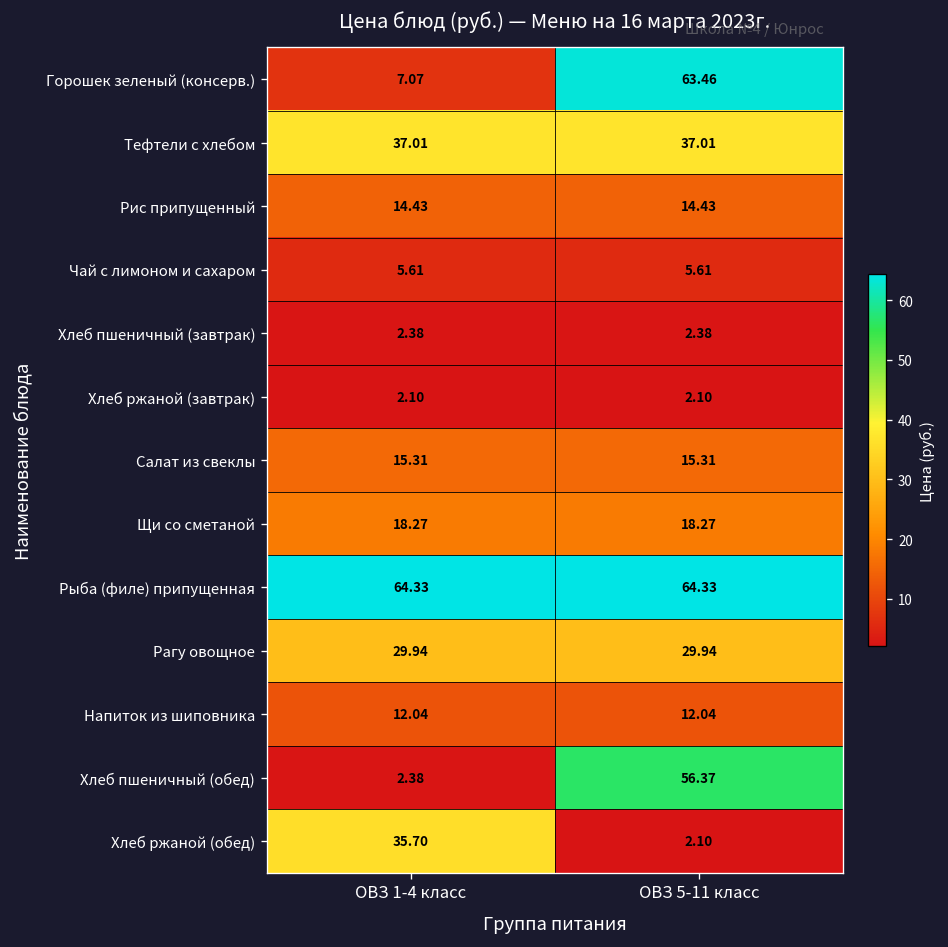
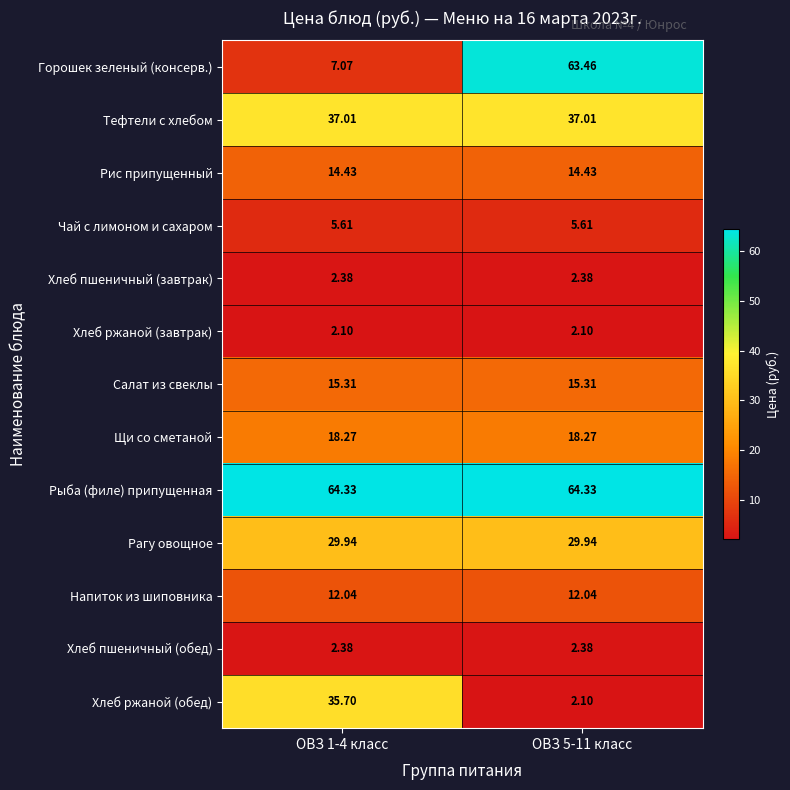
Хлеб пшеничный (обед), ОВЗ 5-11 класс: 56.37 -> 2.38
